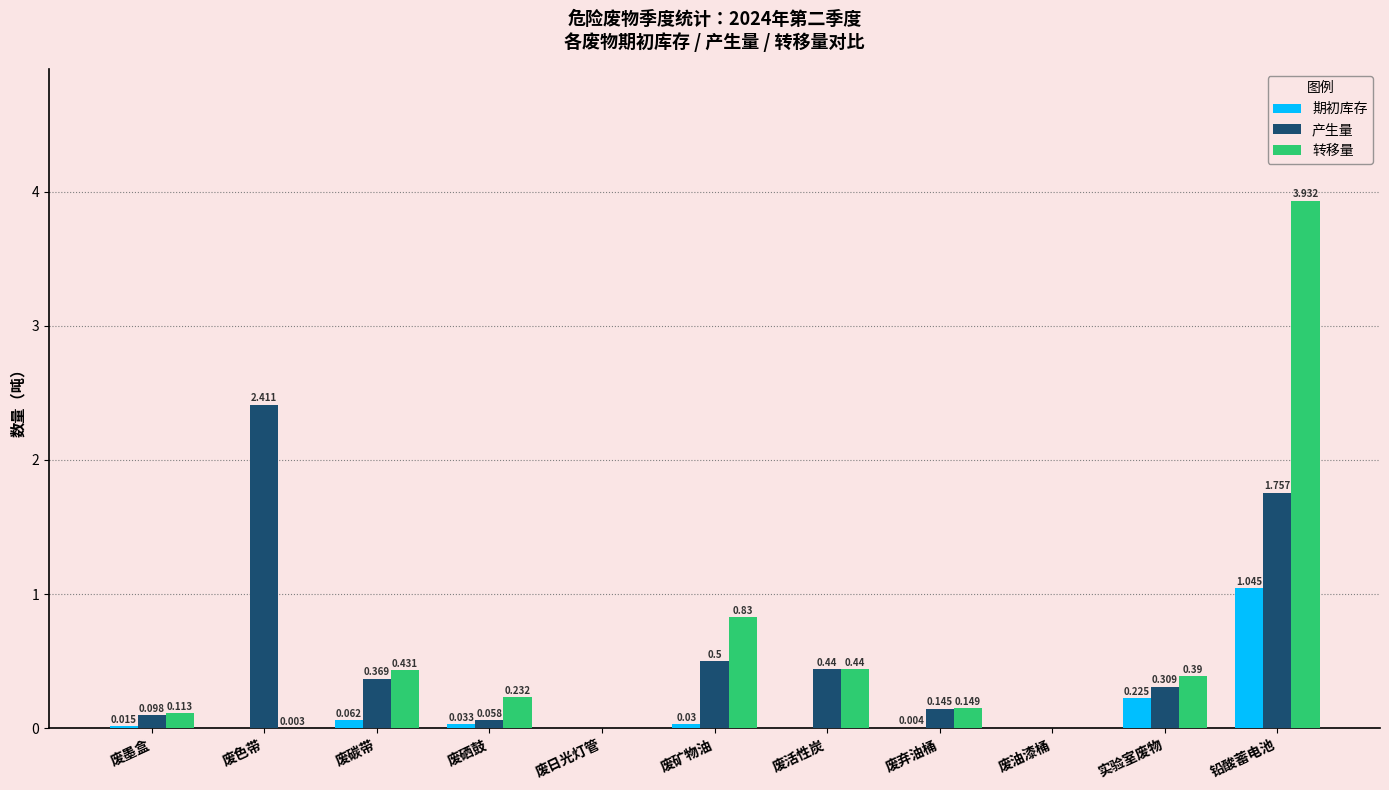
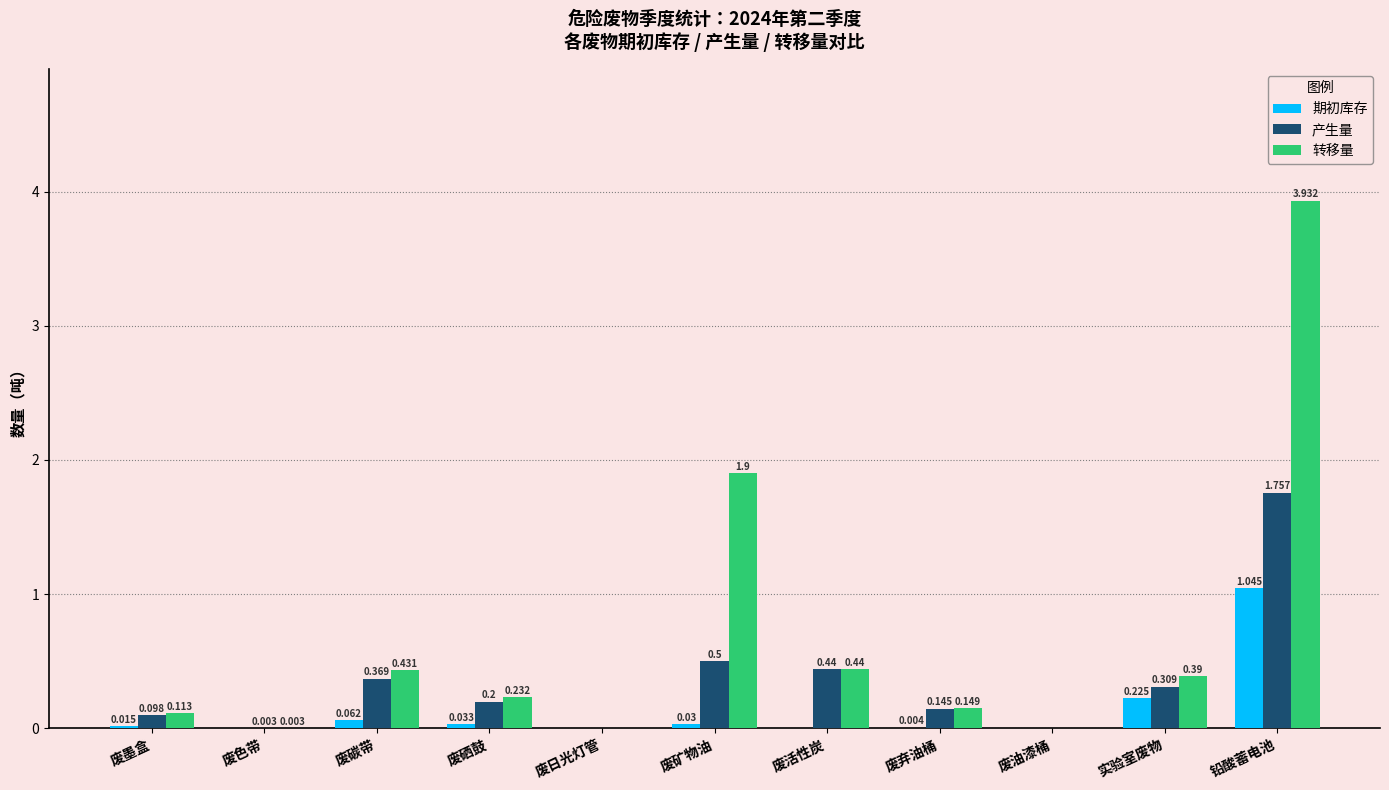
产生量, 废色带: 2.411 -> 0.003
产生量, 废硒鼓: 0.058 -> 0.2
转移量, 废矿物油: 0.83 -> 1.9
